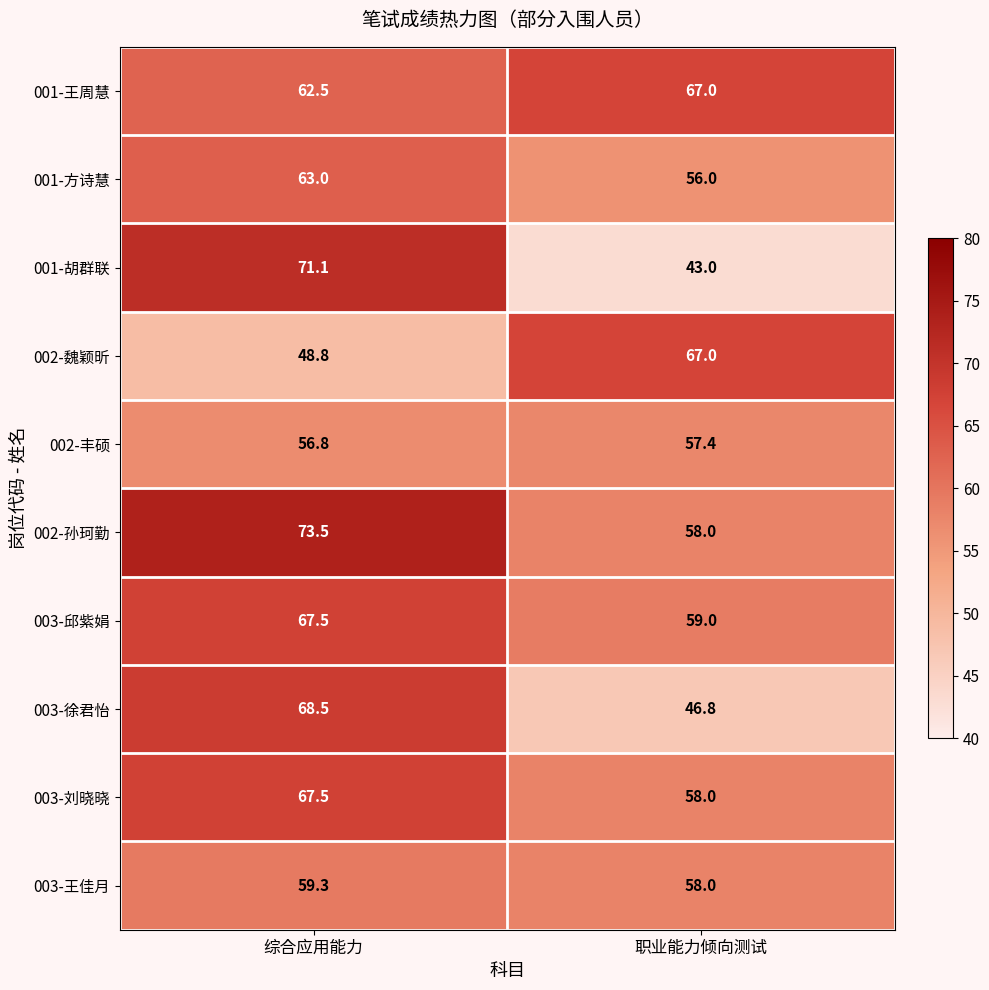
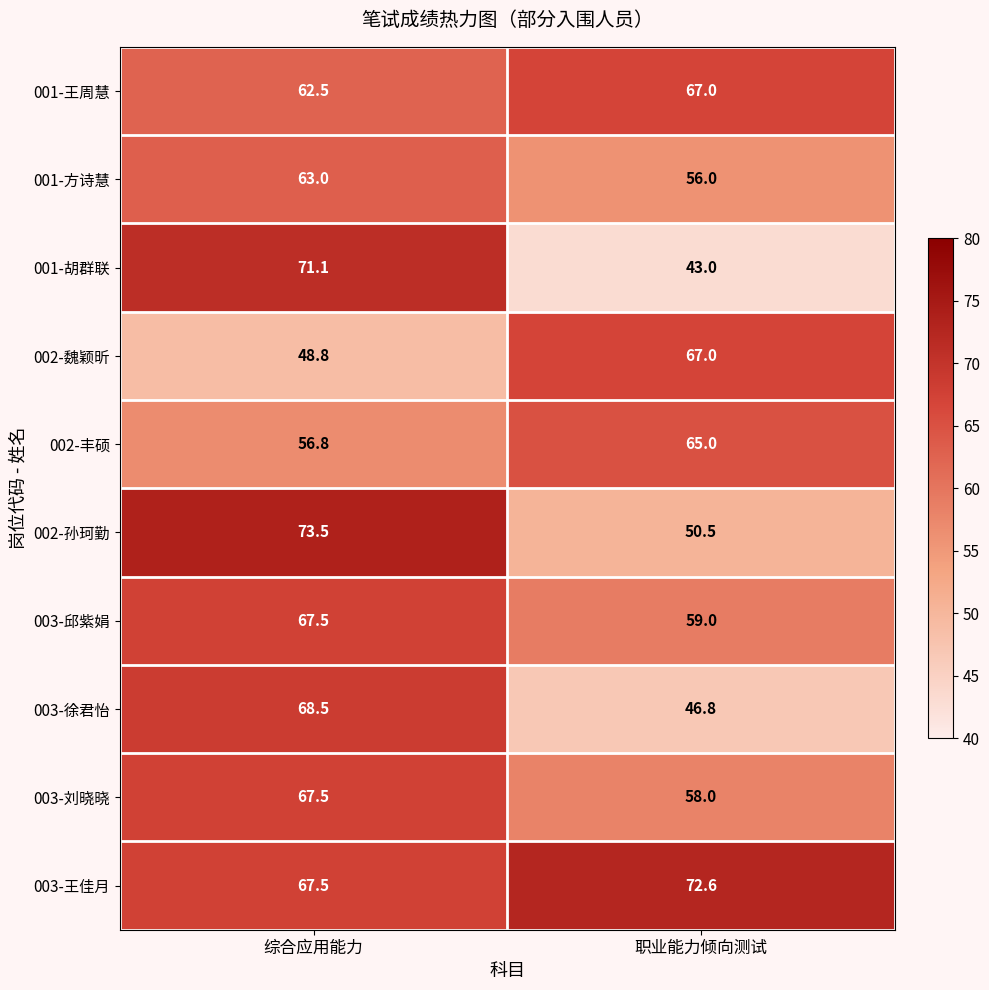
002-丰硕, 职业能力倾向测试: 57.4 -> 65.0
002-孙珂勤, 职业能力倾向测试: 58.0 -> 50.5
003-王佳月, 综合应用能力: 59.3 -> 67.5
003-王佳月, 职业能力倾向测试: 58.0 -> 72.6
